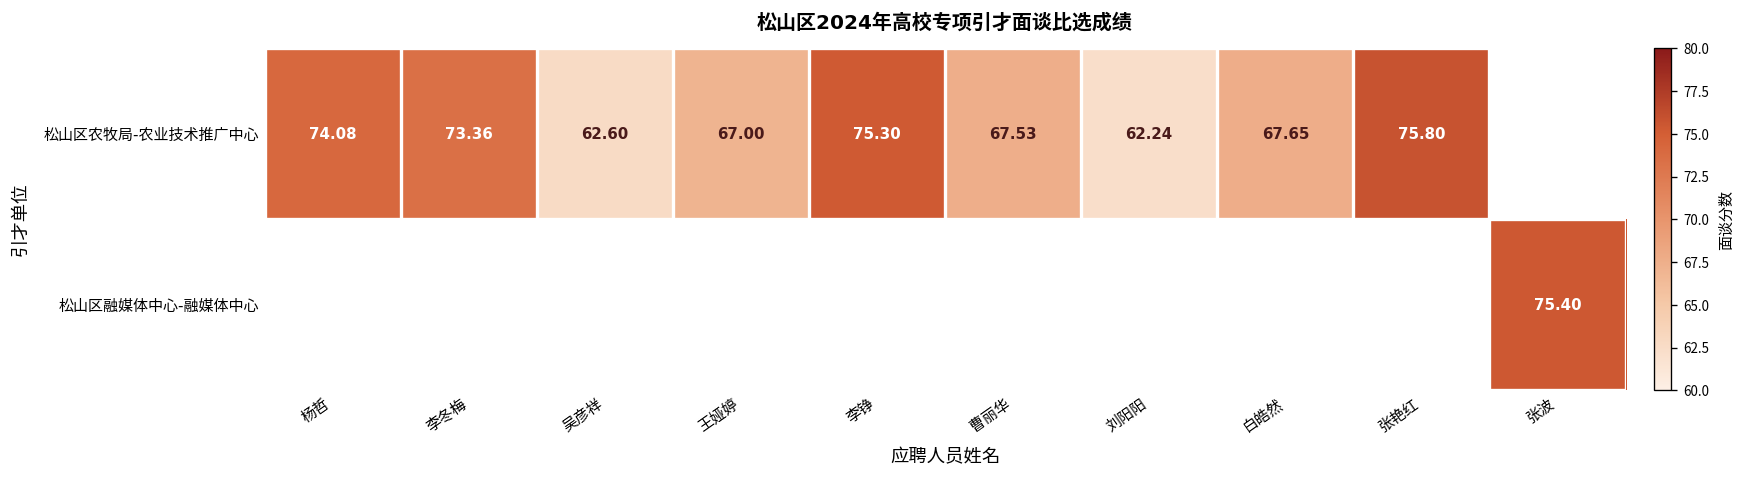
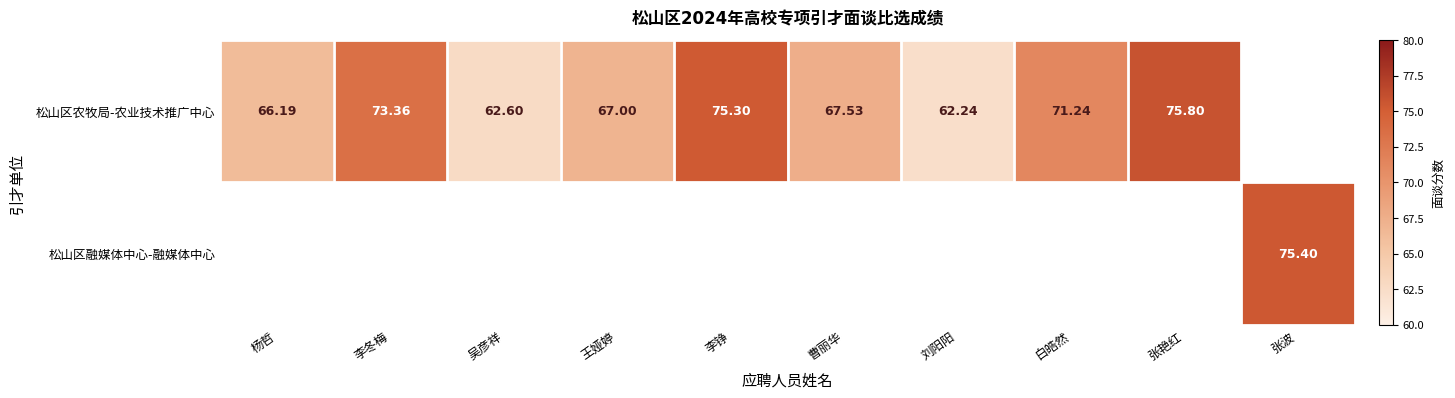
松山区农牧局-农业技术推广中心, 杨哲: 74.08 -> 66.19
松山区农牧局-农业技术推广中心, 白皓然: 67.65 -> 71.24
